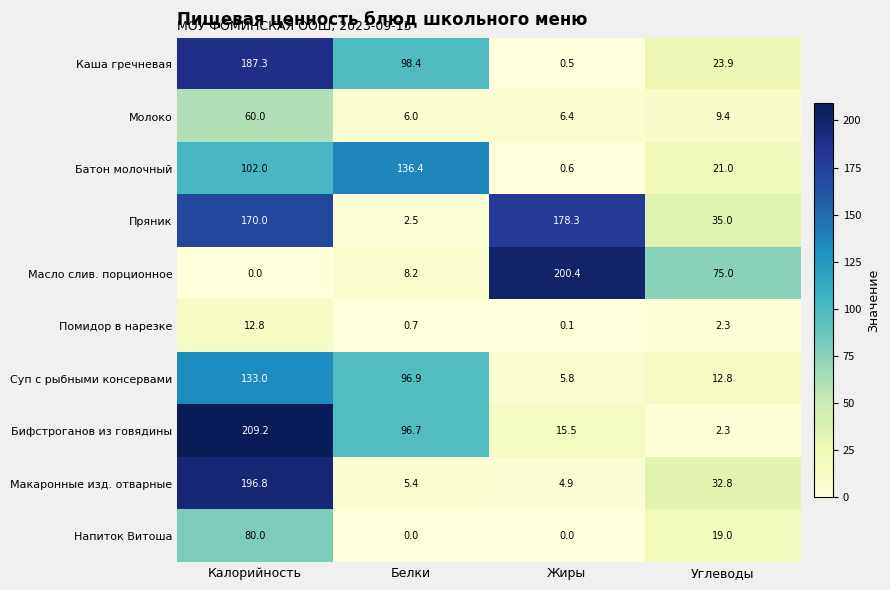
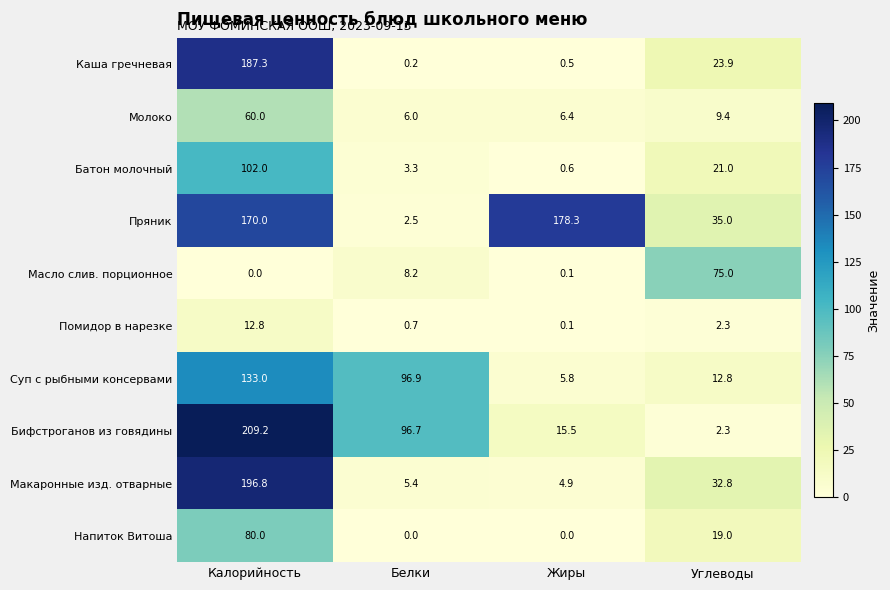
Каша гречневая, Белки: 98.4 -> 0.2
Батон молочный, Белки: 136.4 -> 3.3
Масло слив. порционное, Жиры: 200.4 -> 0.1
